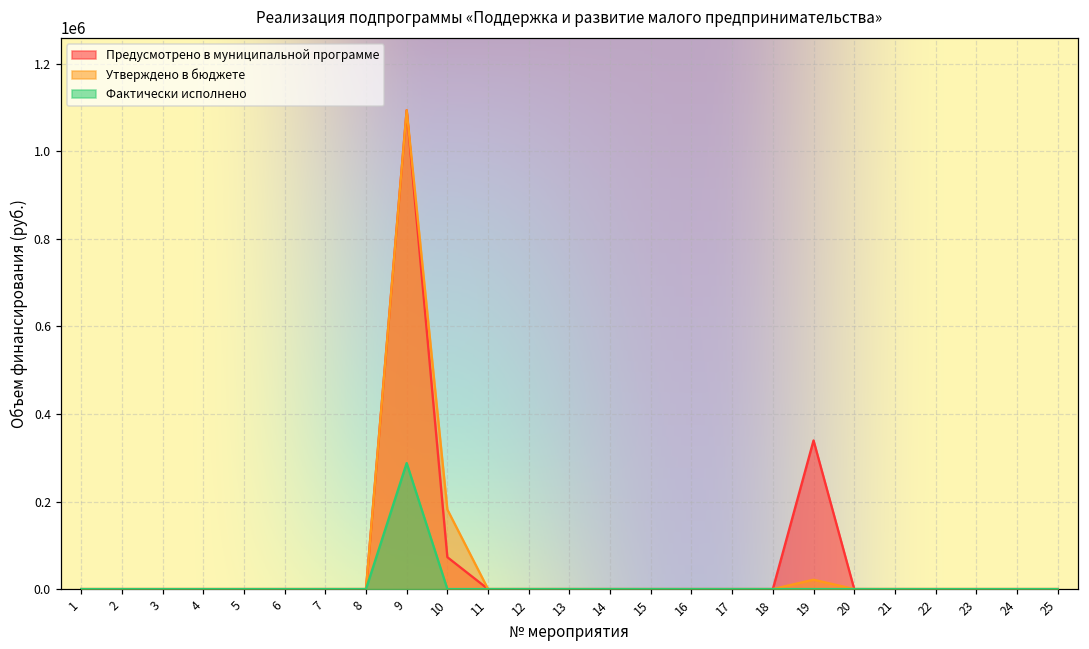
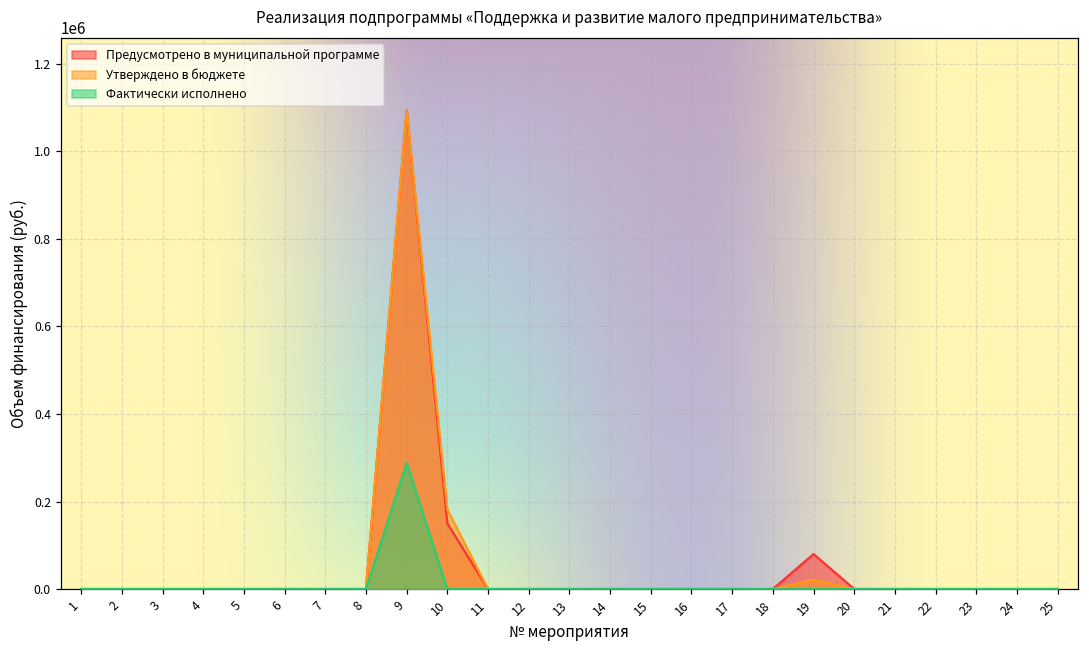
Предусмотрено в муниципальной программе, 10: 70000 -> 150000
Предусмотрено в муниципальной программе, 19: 340000 -> 80000
